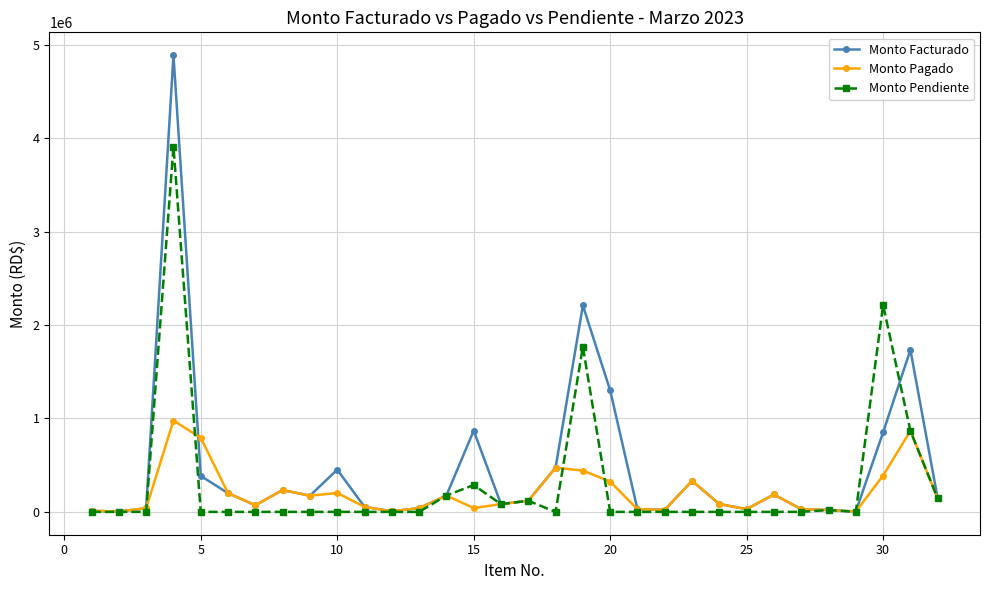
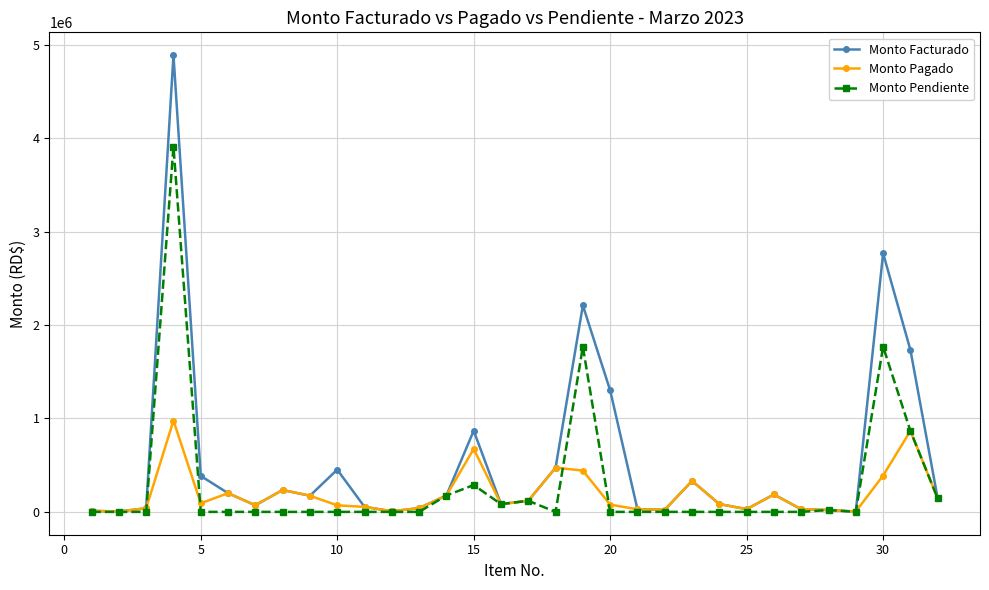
Monto Pagado, 5: 800000 -> 100000
Monto Pagado, 10: 200000 -> 100000
Monto Pagado, 15: 0 -> 700000
Monto Pagado, 20: 300000 -> 100000
Monto Facturado, 30: 900000 -> 2800000
Monto Pendiente, 30: 2200000 -> 1800000
